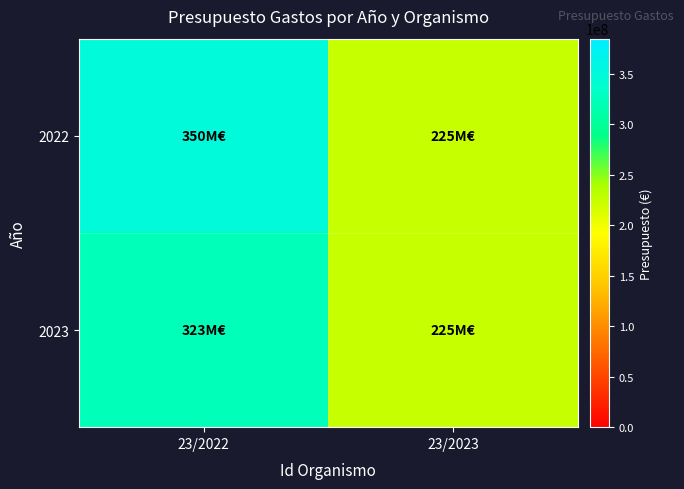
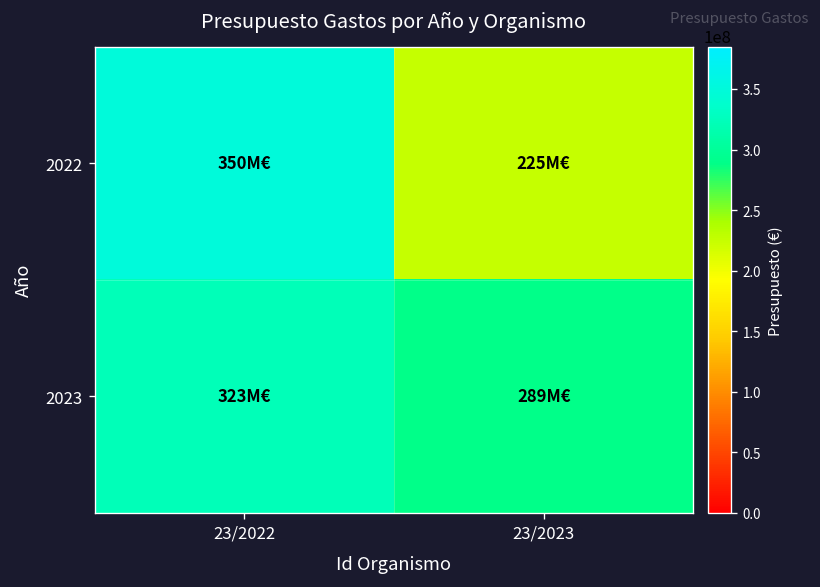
2023, 23/2023: 225M€ -> 289M€
